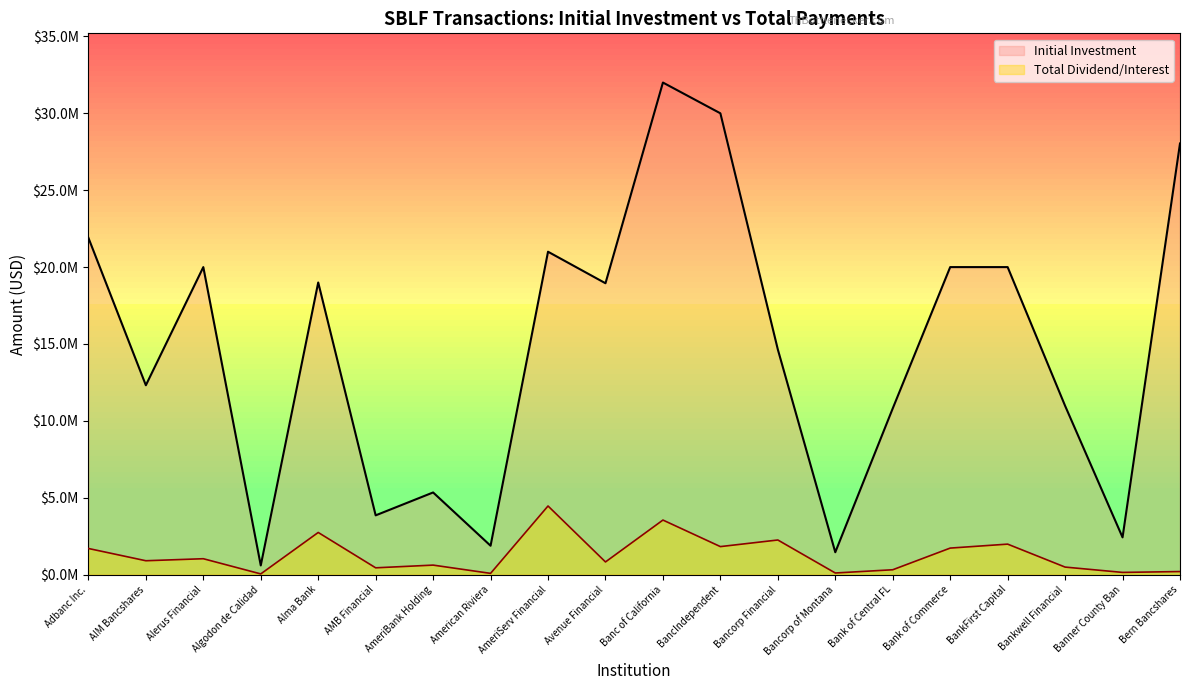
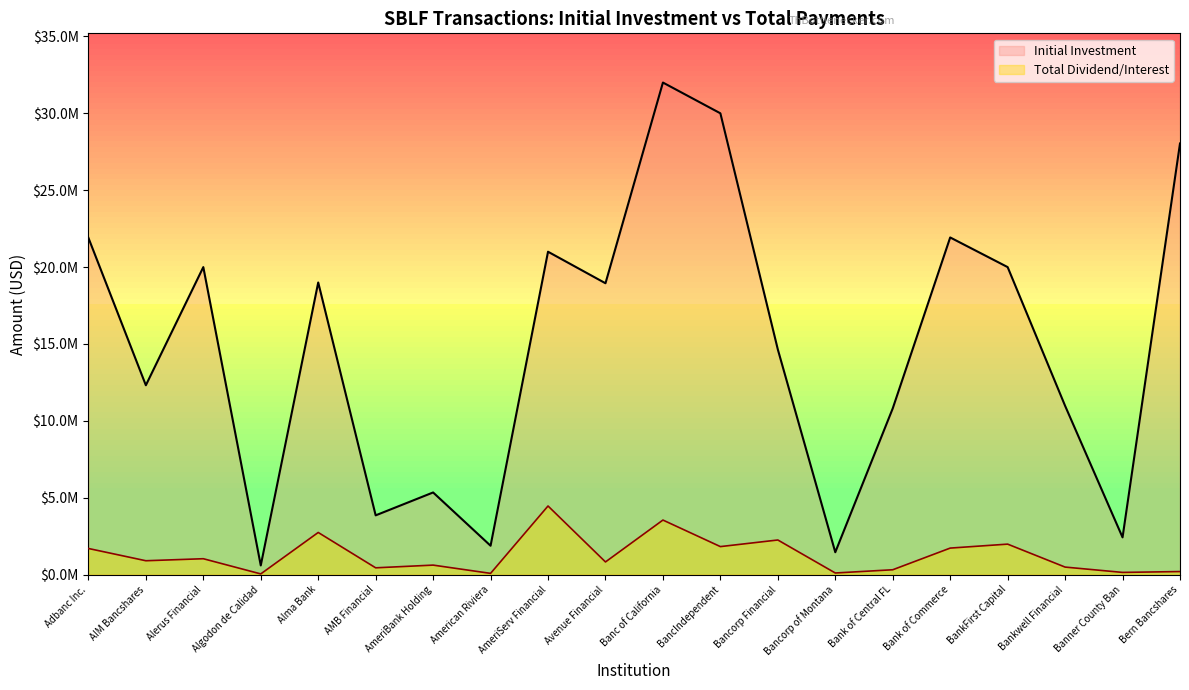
Initial Investment, Bank of Commerce: $20000000 -> $21900000
